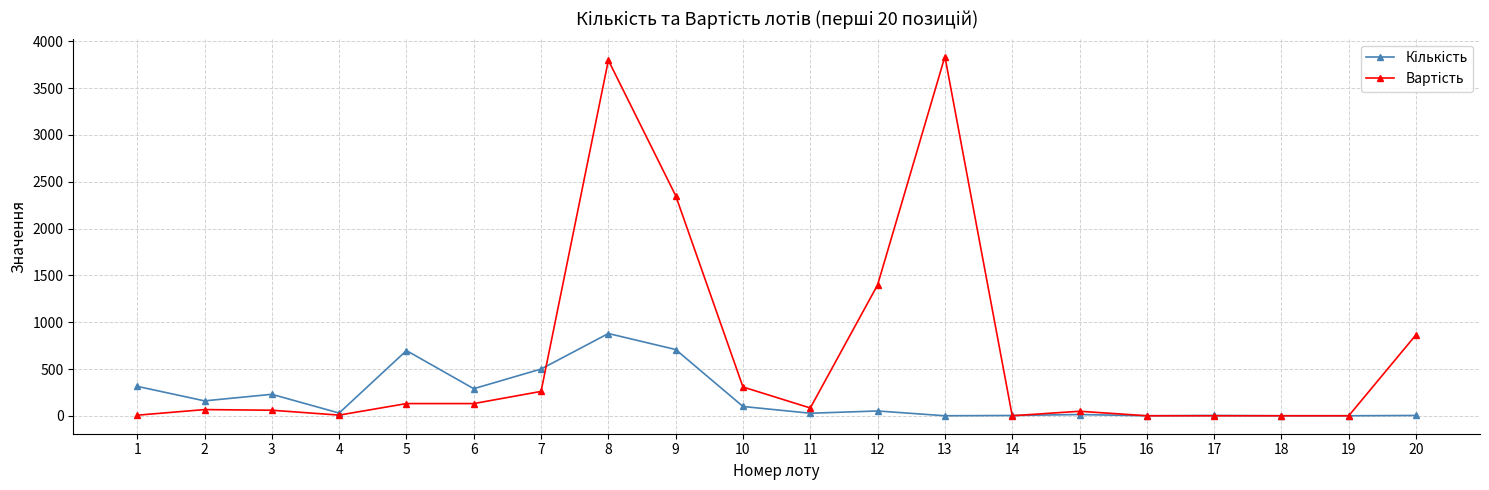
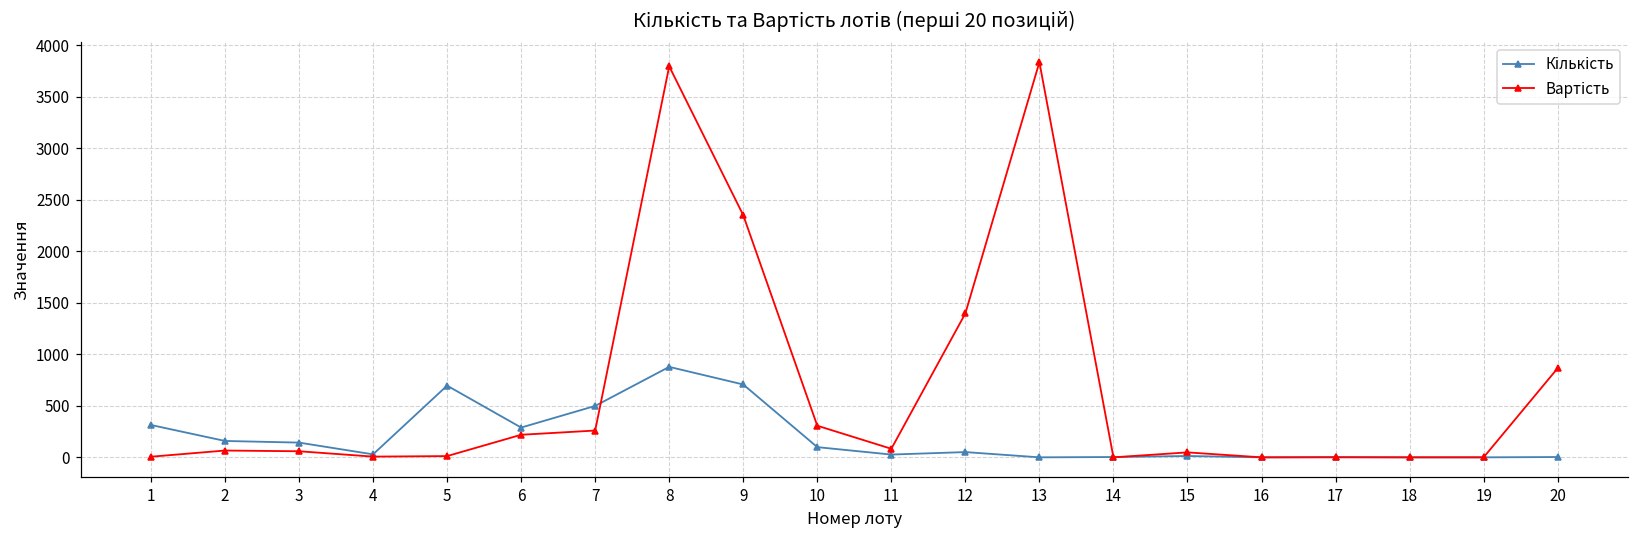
Кількість, 3: 200 -> 100
Вартість, 5: 100 -> 0
Вартість, 6: 100 -> 200
